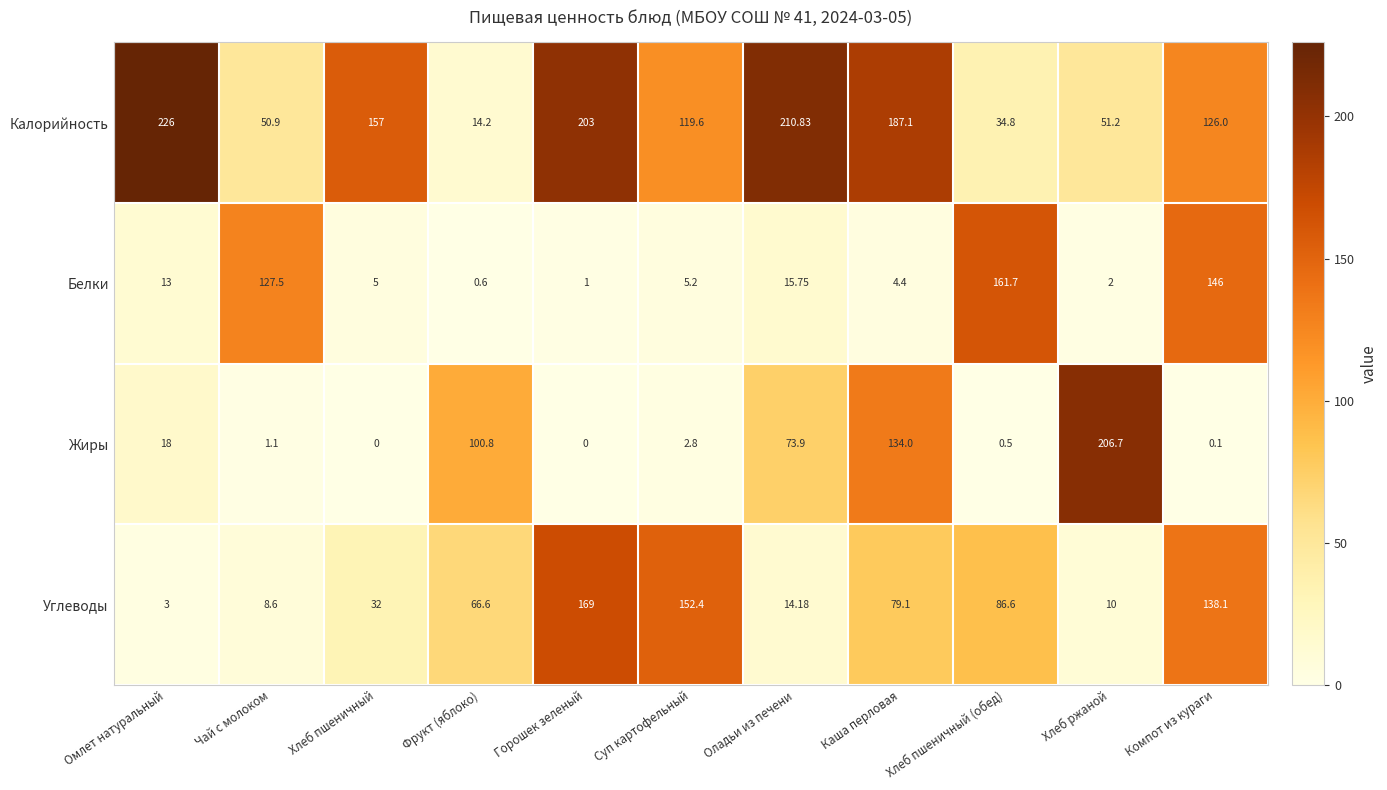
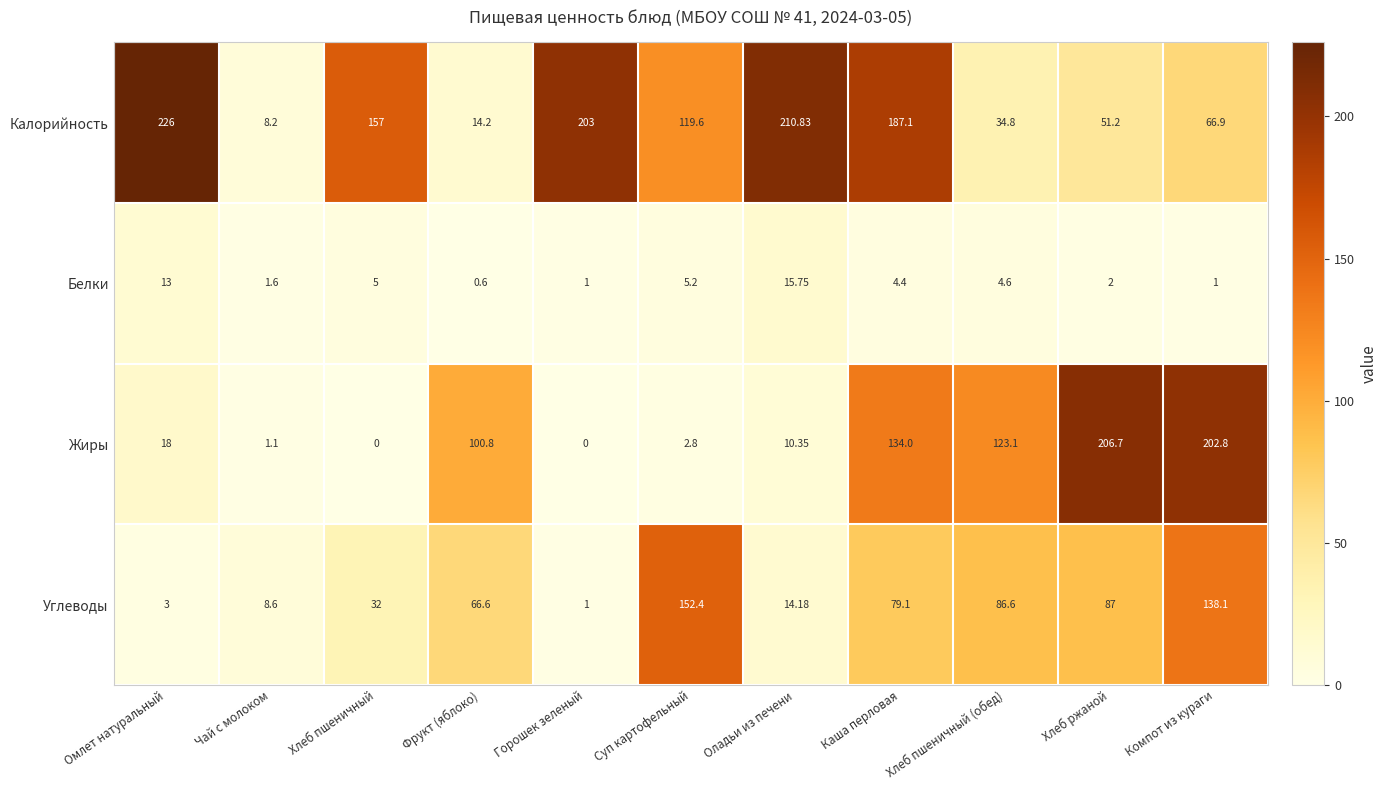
Калорийность, Чай с молоком: 50.9 -> 8.2
Калорийность, Компот из кураги: 126.0 -> 66.9
Белки, Чай с молоком: 127.5 -> 1.6
Белки, Хлеб пшеничный (обед): 161.7 -> 4.6
Белки, Компот из кураги: 146 -> 1
Жиры, Оладьи из печени: 73.9 -> 10.35
Жиры, Хлеб пшеничный (обед): 0.5 -> 123.1
Жиры, Компот из кураги: 0.1 -> 202.8
Углеводы, Горошек зеленый: 169 -> 1
Углеводы, Хлеб ржаной: 10 -> 87
